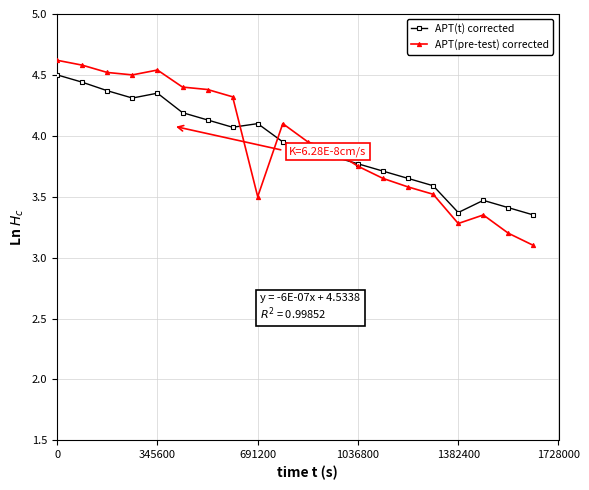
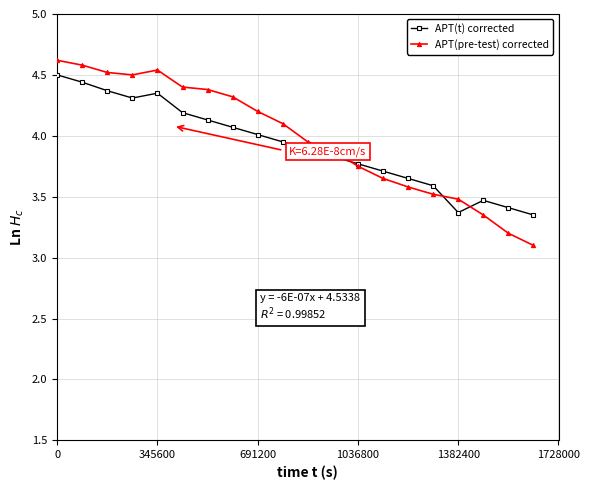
APT(t) corrected, 691200: 4.10 -> 4.01
APT(pre-test) corrected, 691200: 3.5 -> 4.2
APT(pre-test) corrected, 1382400: 3.28 -> 3.48
